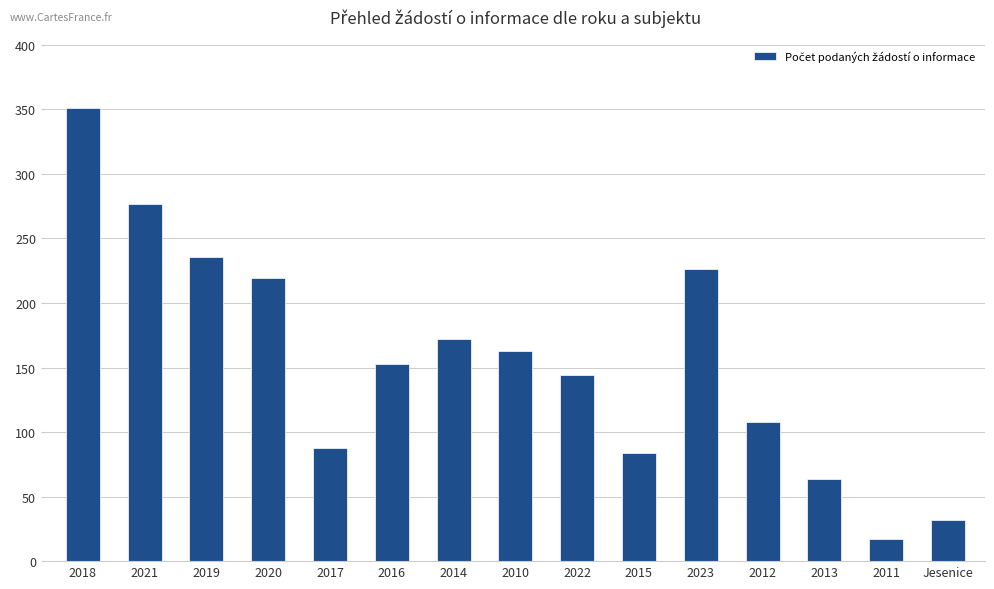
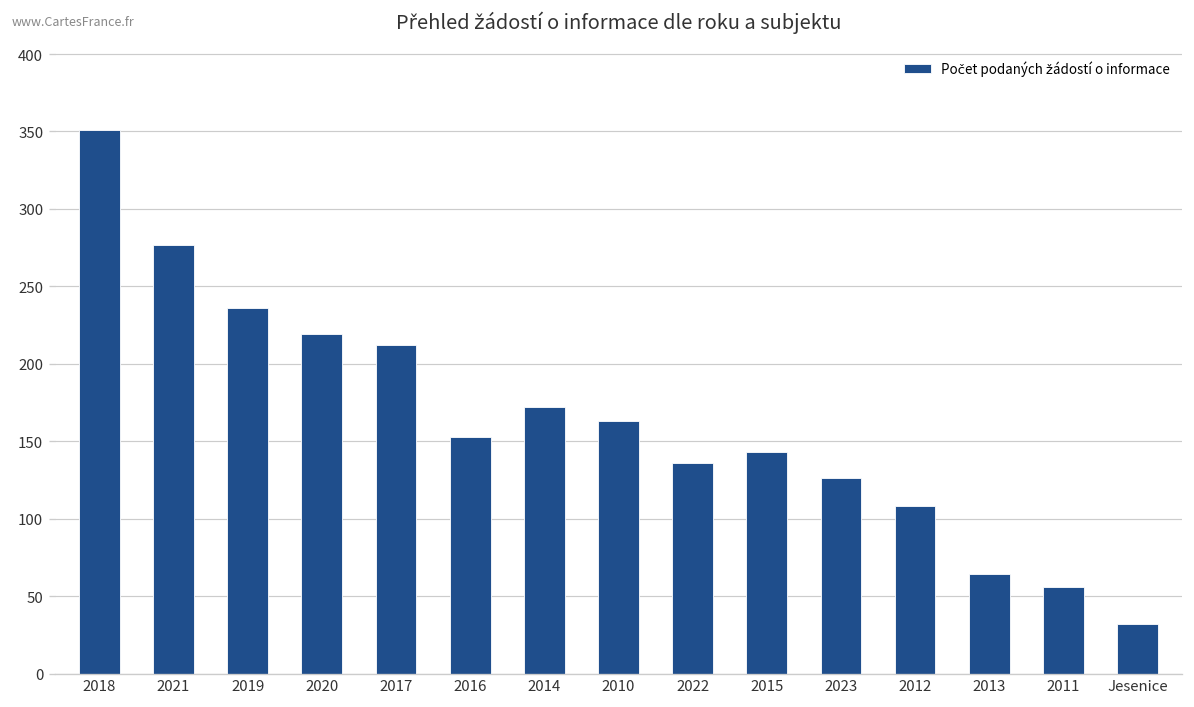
2017: 88 -> 212
2022: 144 -> 136
2015: 84 -> 143
2023: 226 -> 126
2011: 17 -> 56
